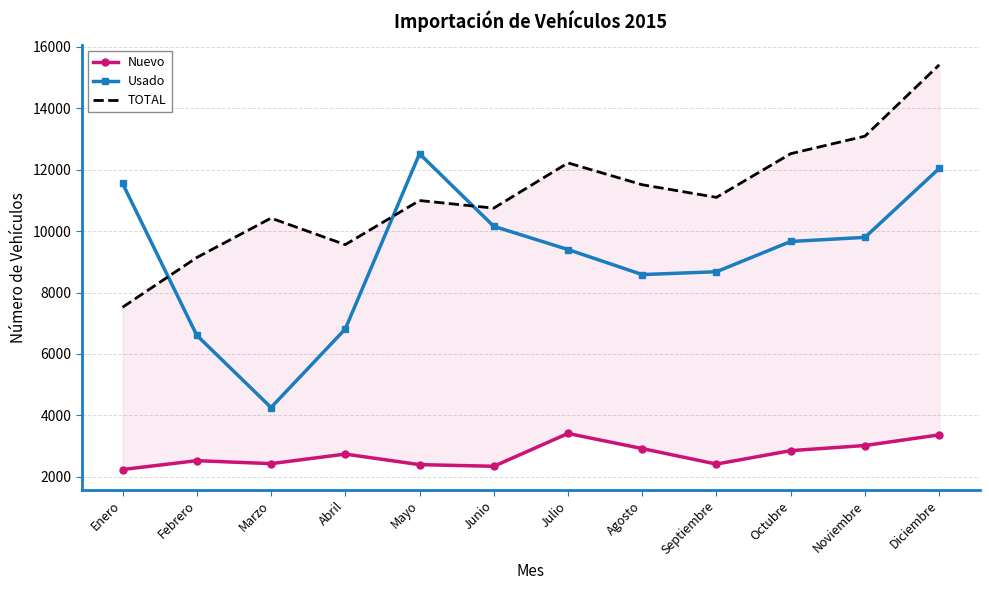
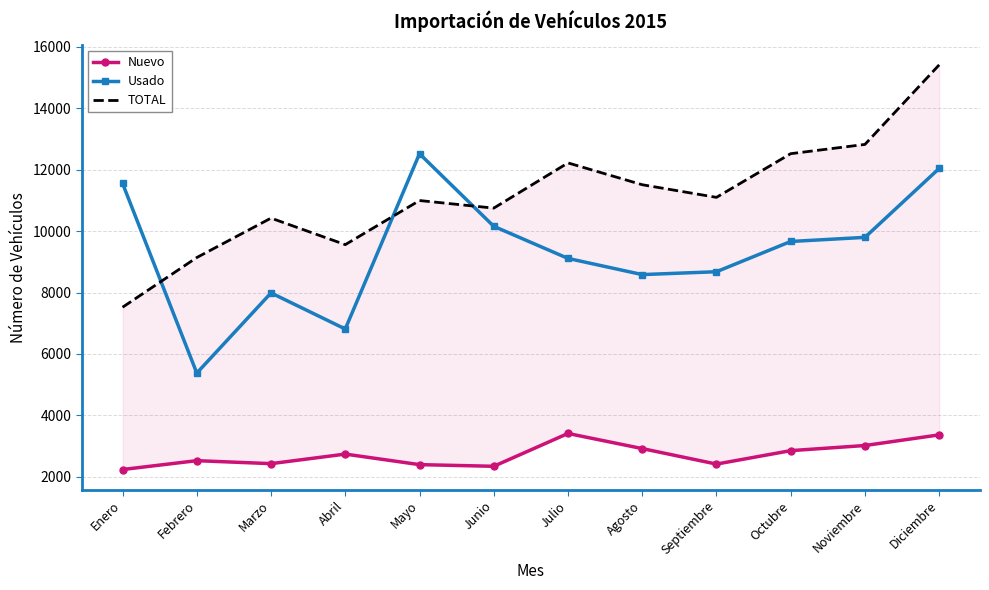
Usado, Febrero: 6600 -> 5400
Usado, Marzo: 4300 -> 8000
Usado, Julio: 9400 -> 9100
TOTAL, Noviembre: 13100 -> 12800
